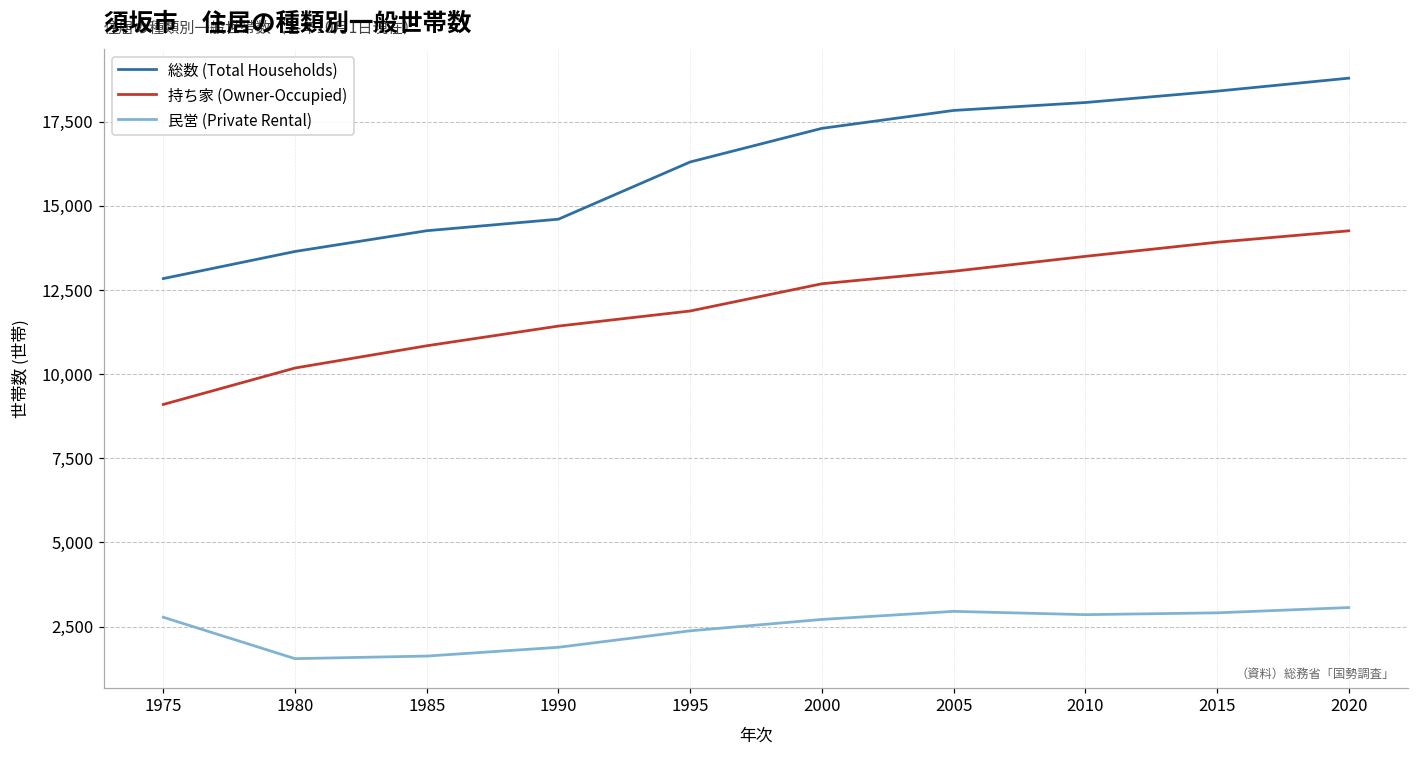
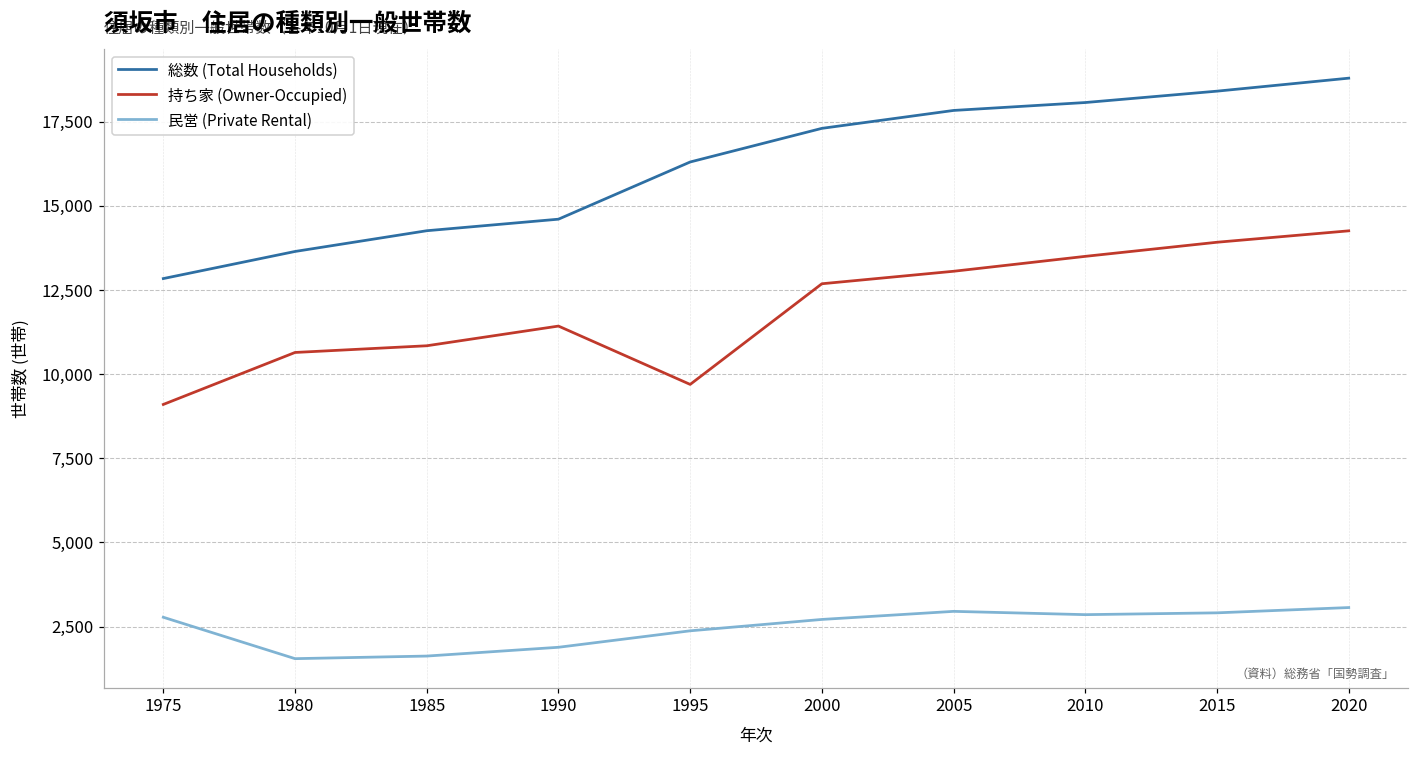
持ち家 (Owner-Occupied), 1980: 10,200 -> 10,600
持ち家 (Owner-Occupied), 1995: 11,900 -> 9,700
